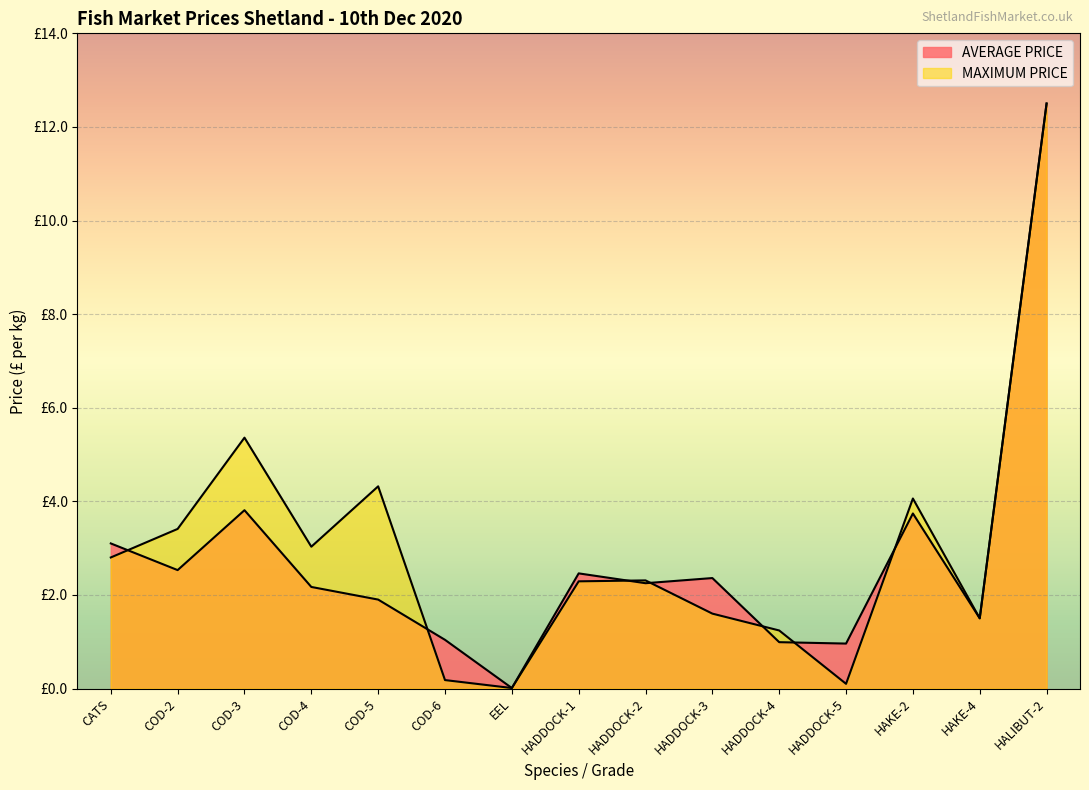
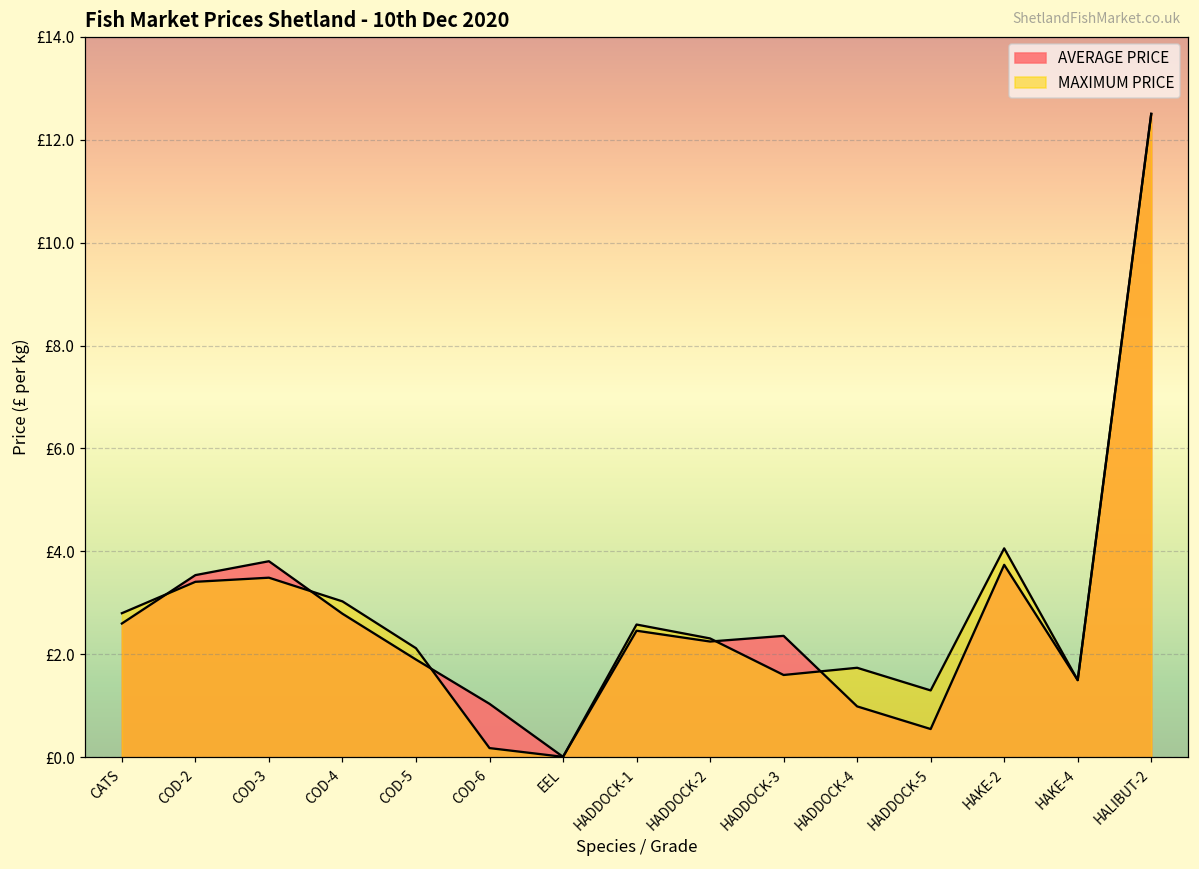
AVERAGE PRICE, CATS: £3.1 -> £2.6
AVERAGE PRICE, COD-2: £2.5 -> £3.5
MAXIMUM PRICE, COD-3: £5.4 -> £3.5
AVERAGE PRICE, COD-4: £2.2 -> £2.8
MAXIMUM PRICE, COD-5: £4.3 -> £2.1
MAXIMUM PRICE, HADDOCK-1: £2.3 -> £2.6
MAXIMUM PRICE, HADDOCK-4: £1.2 -> £1.7
AVERAGE PRICE, HADDOCK-5: £1.0 -> £0.6
MAXIMUM PRICE, HADDOCK-5: £0.1 -> £1.3
